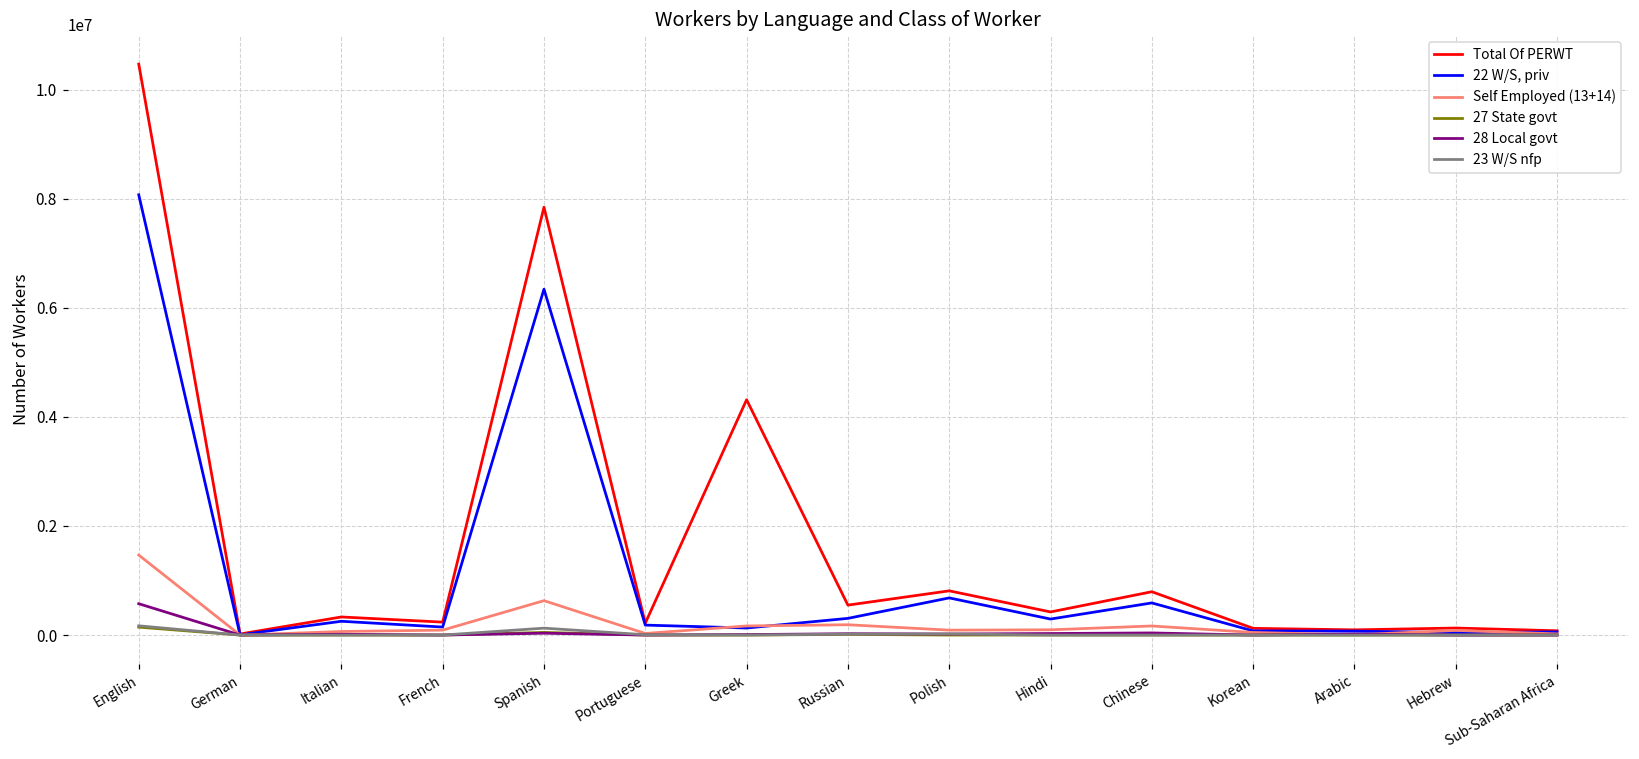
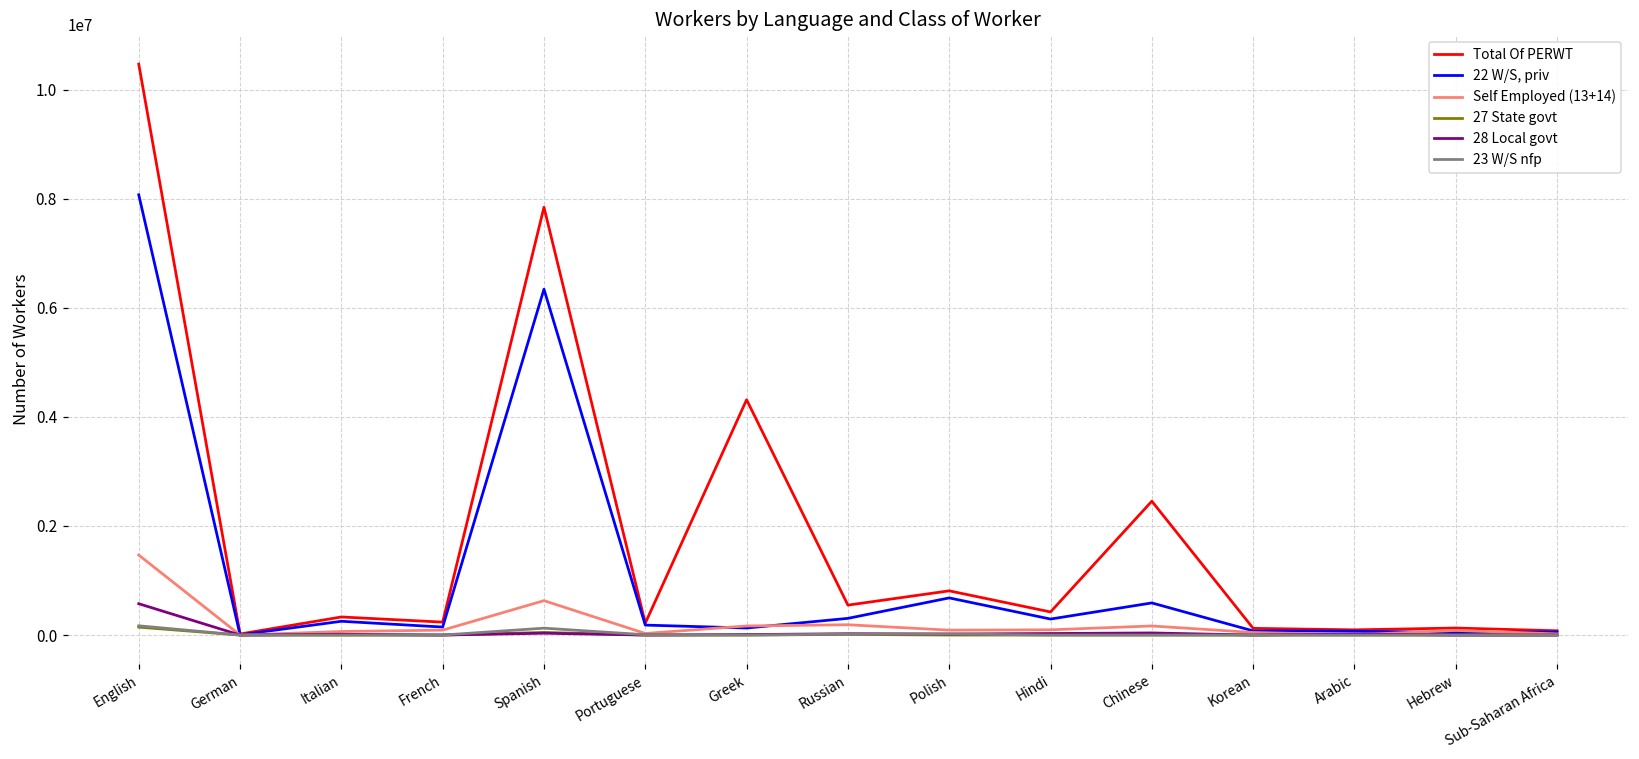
Total Of PERWT, Chinese: 800000 -> 2500000
